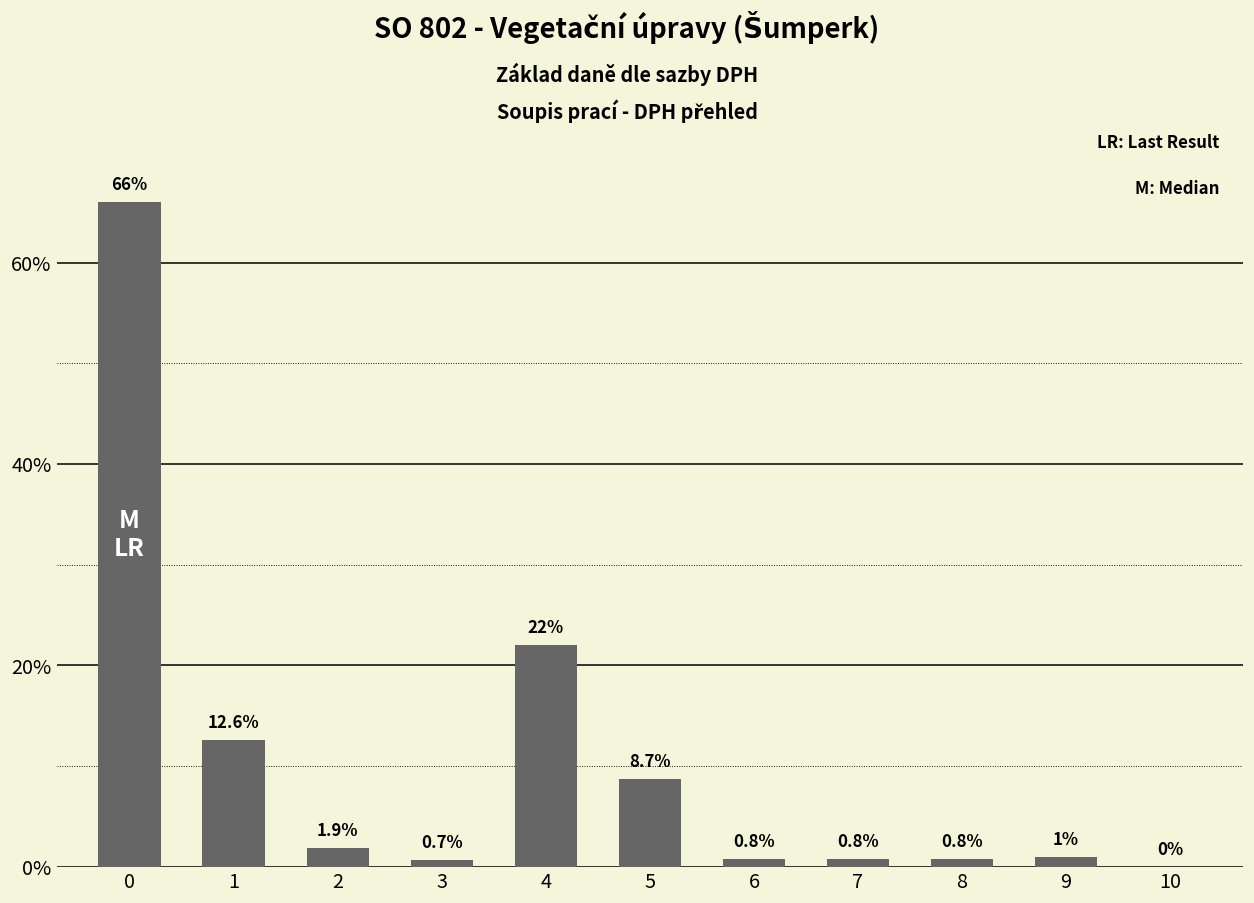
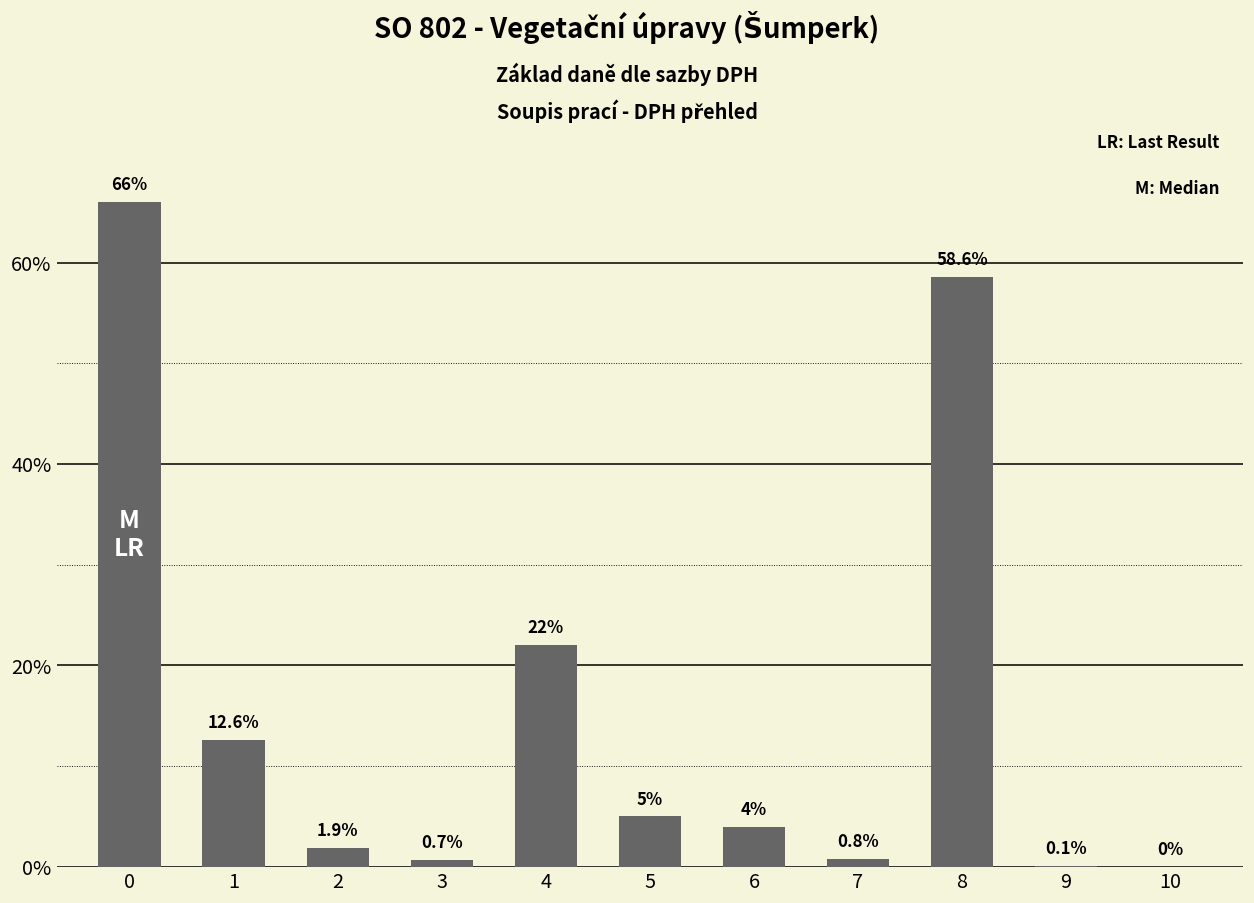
5: 8.7% -> 5%
6: 0.8% -> 4%
8: 0.8% -> 58.6%
9: 1% -> 0.1%
